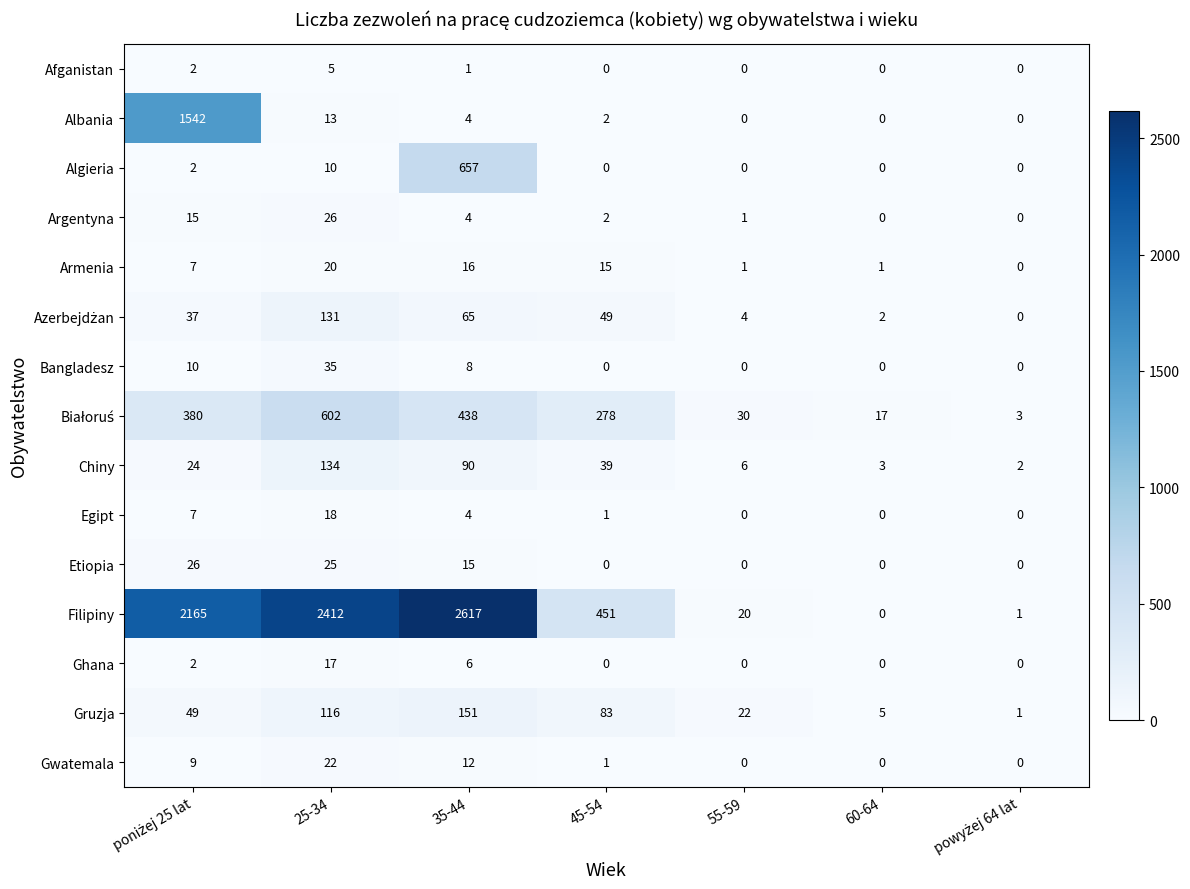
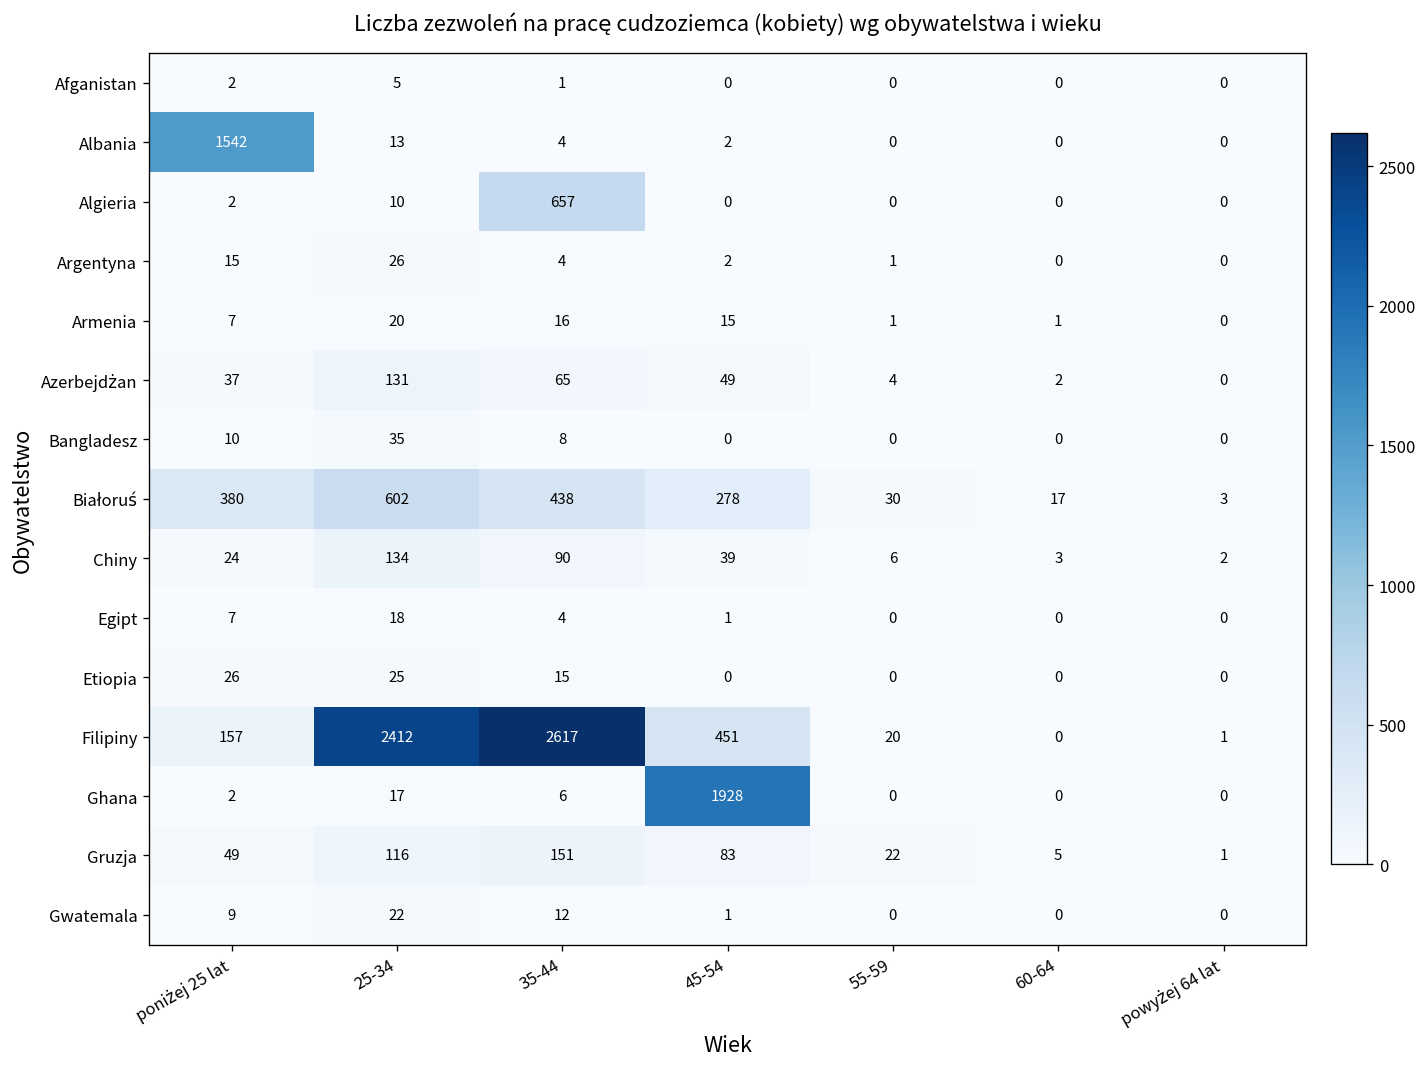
Filipiny, poniżej 25 lat: 2165 -> 157
Ghana, 45-54: 0 -> 1928
